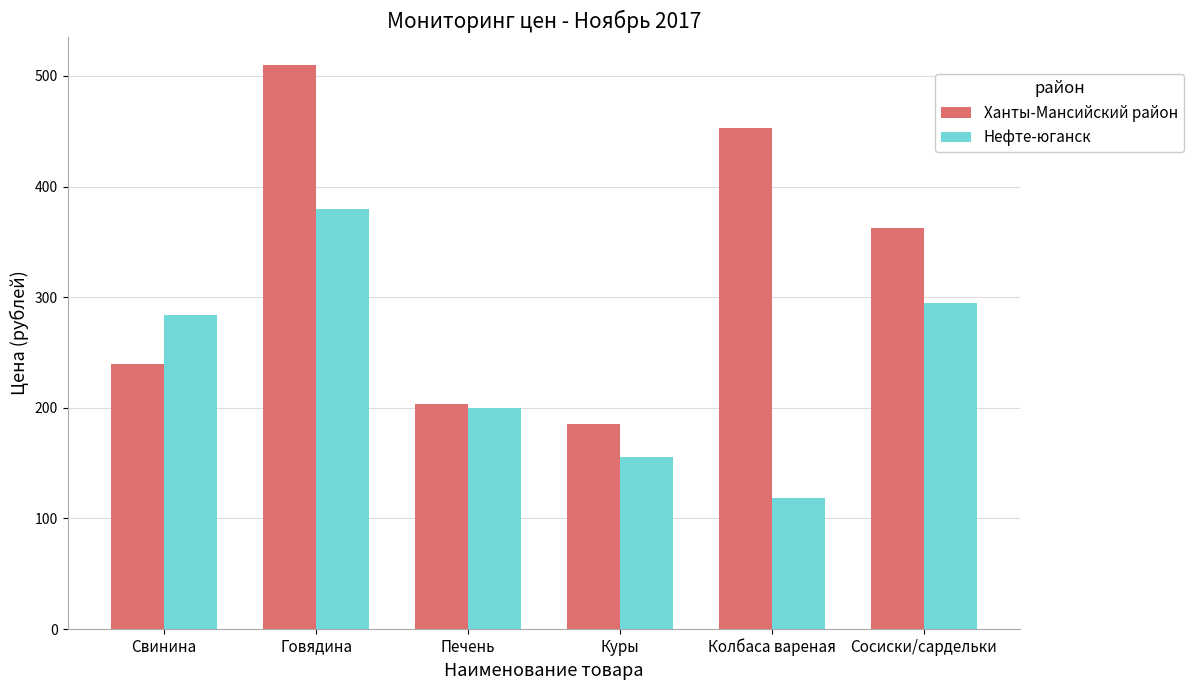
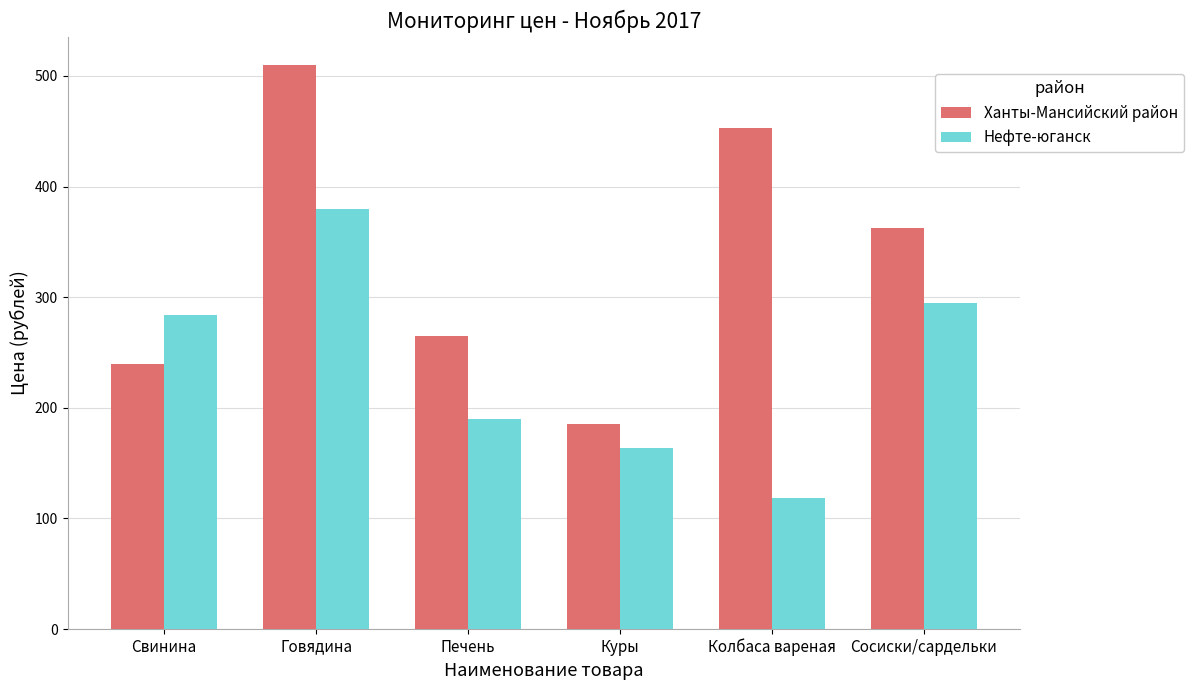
Ханты-Мансийский район, Печень: 203 -> 265
Нефте-юганск, Печень: 199 -> 190
Нефте-юганск, Куры: 156 -> 164
